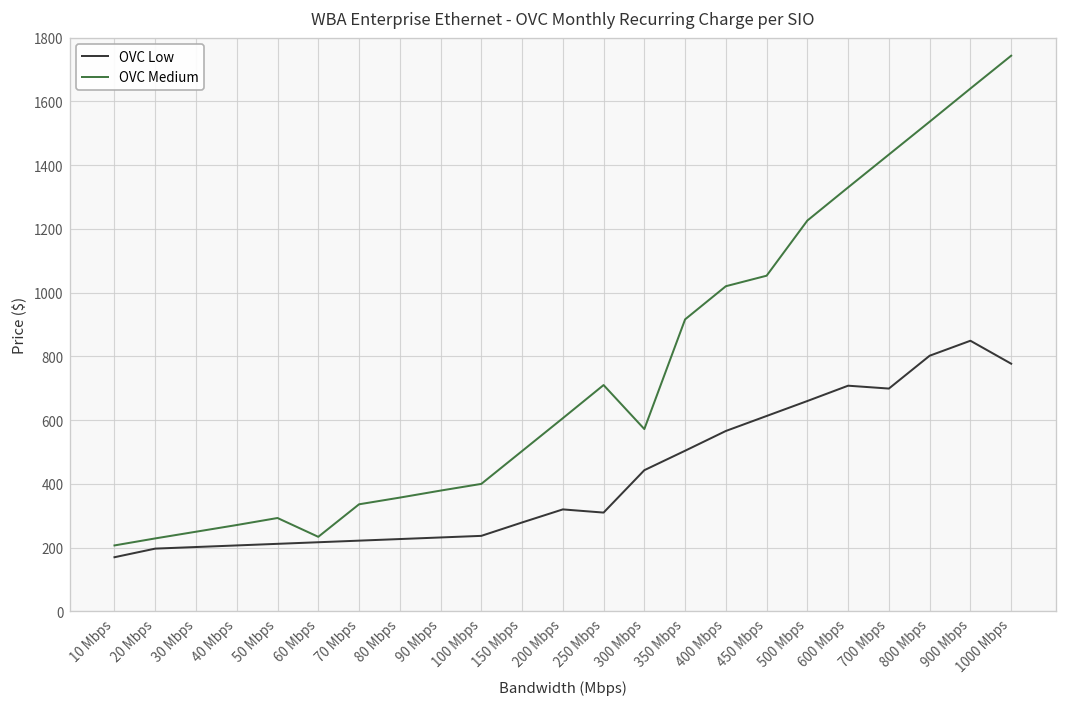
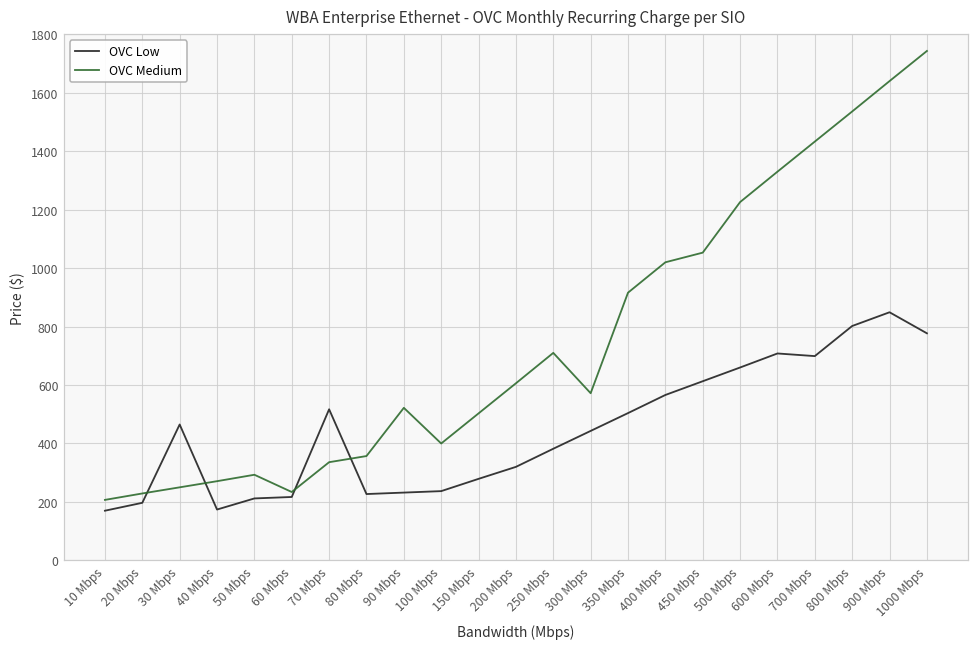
OVC Low, 30 Mbps: 200 -> 470
OVC Low, 40 Mbps: 210 -> 170
OVC Low, 70 Mbps: 220 -> 520
OVC Medium, 90 Mbps: 380 -> 520
OVC Low, 250 Mbps: 310 -> 380
